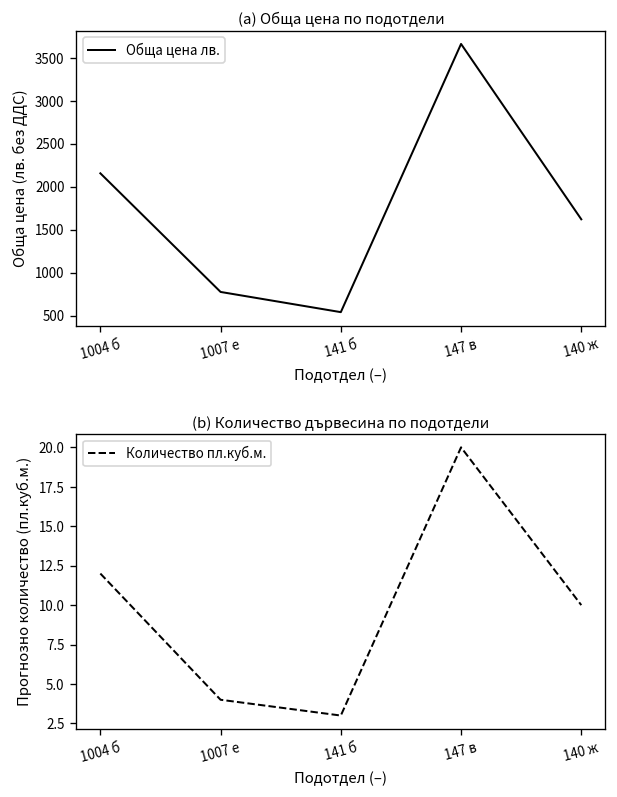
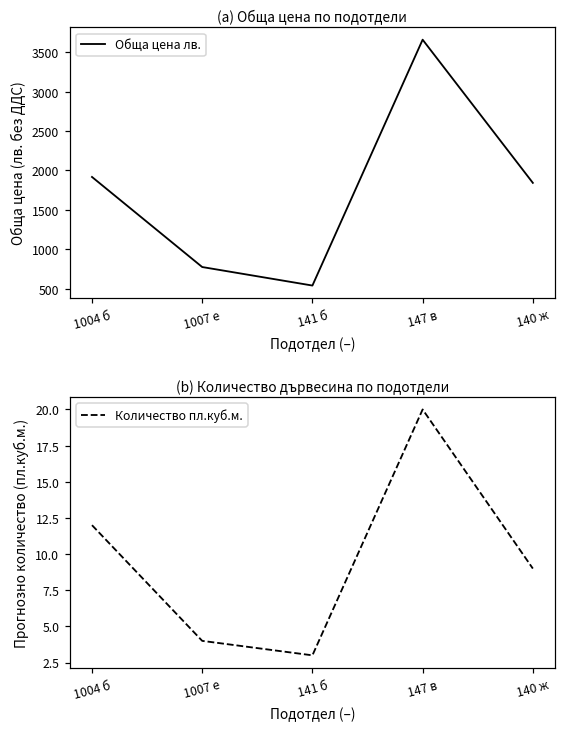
(a) Обща цена по подотдели, 1004 б: 2200 -> 1900
(a) Обща цена по подотдели, 140 ж: 1600 -> 1800
(b) Количество дървесина по подотдели, 140 ж: 10 -> 9
